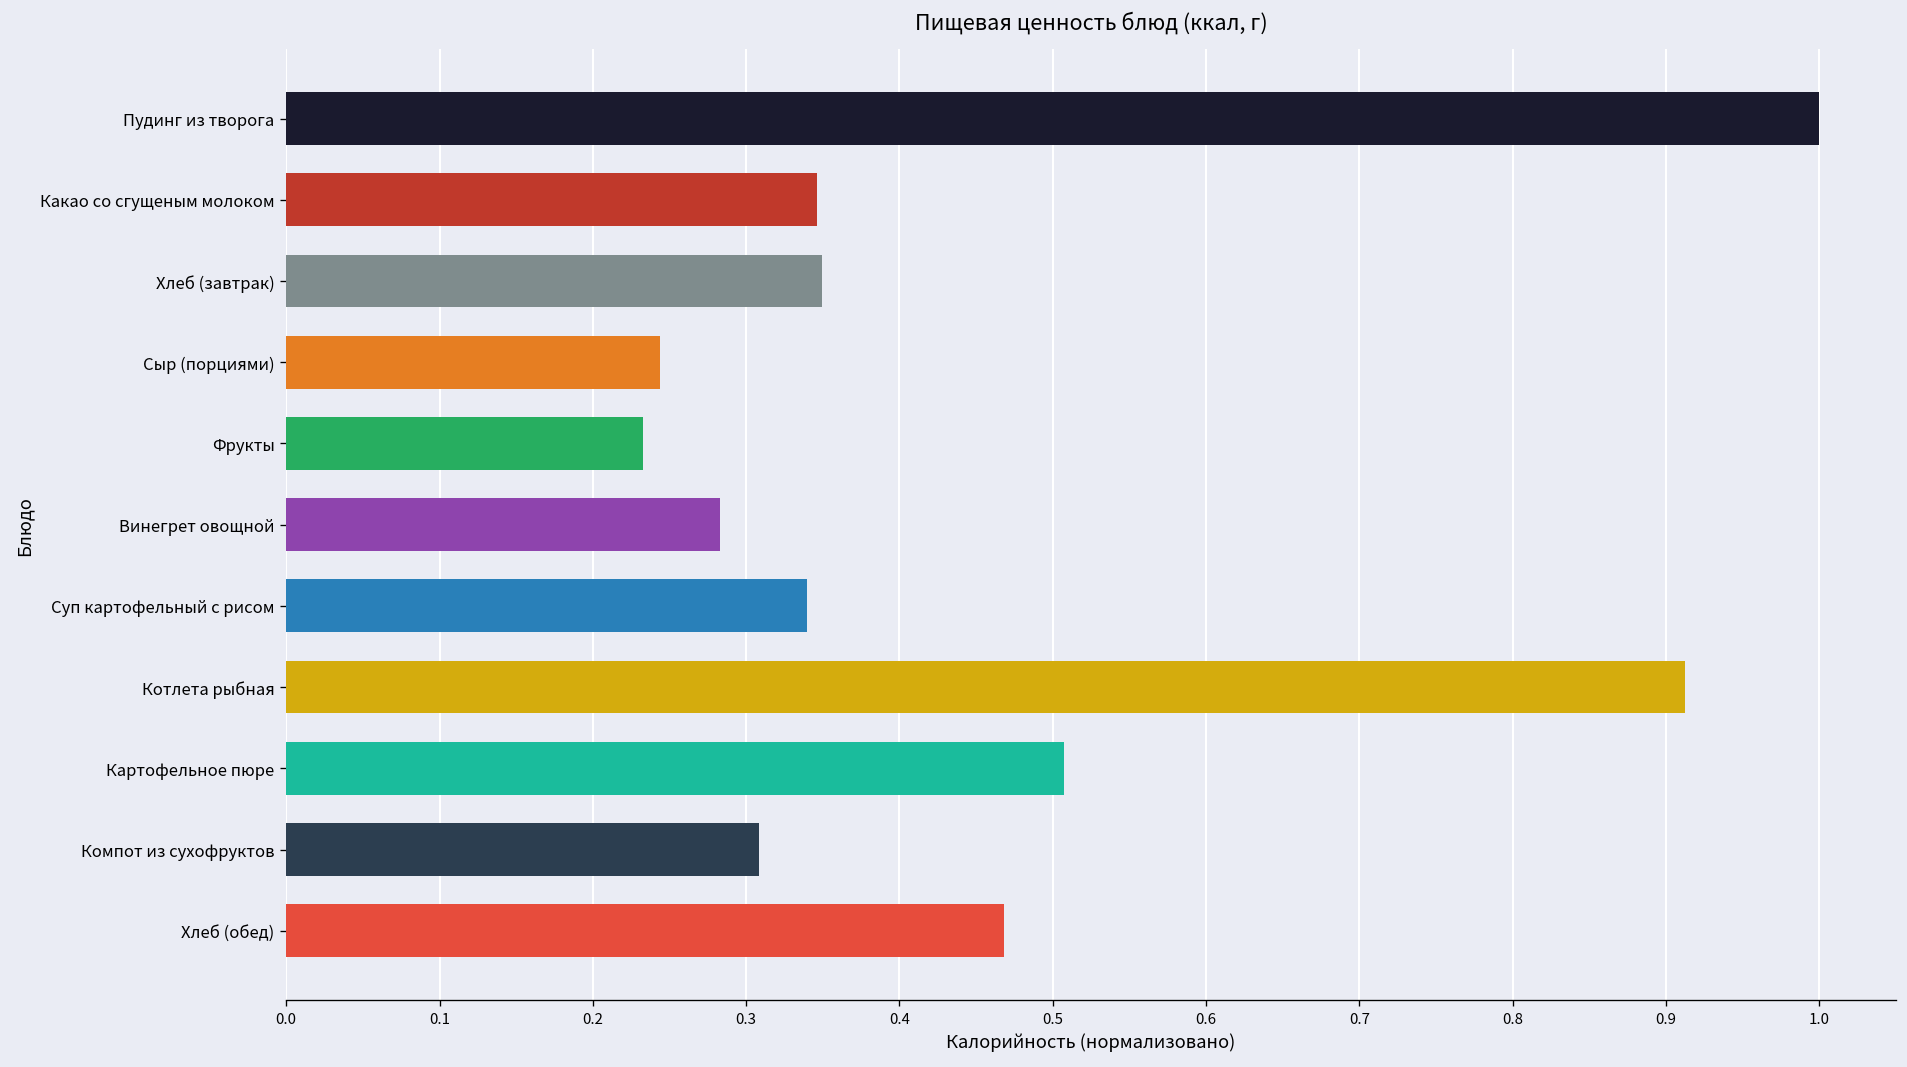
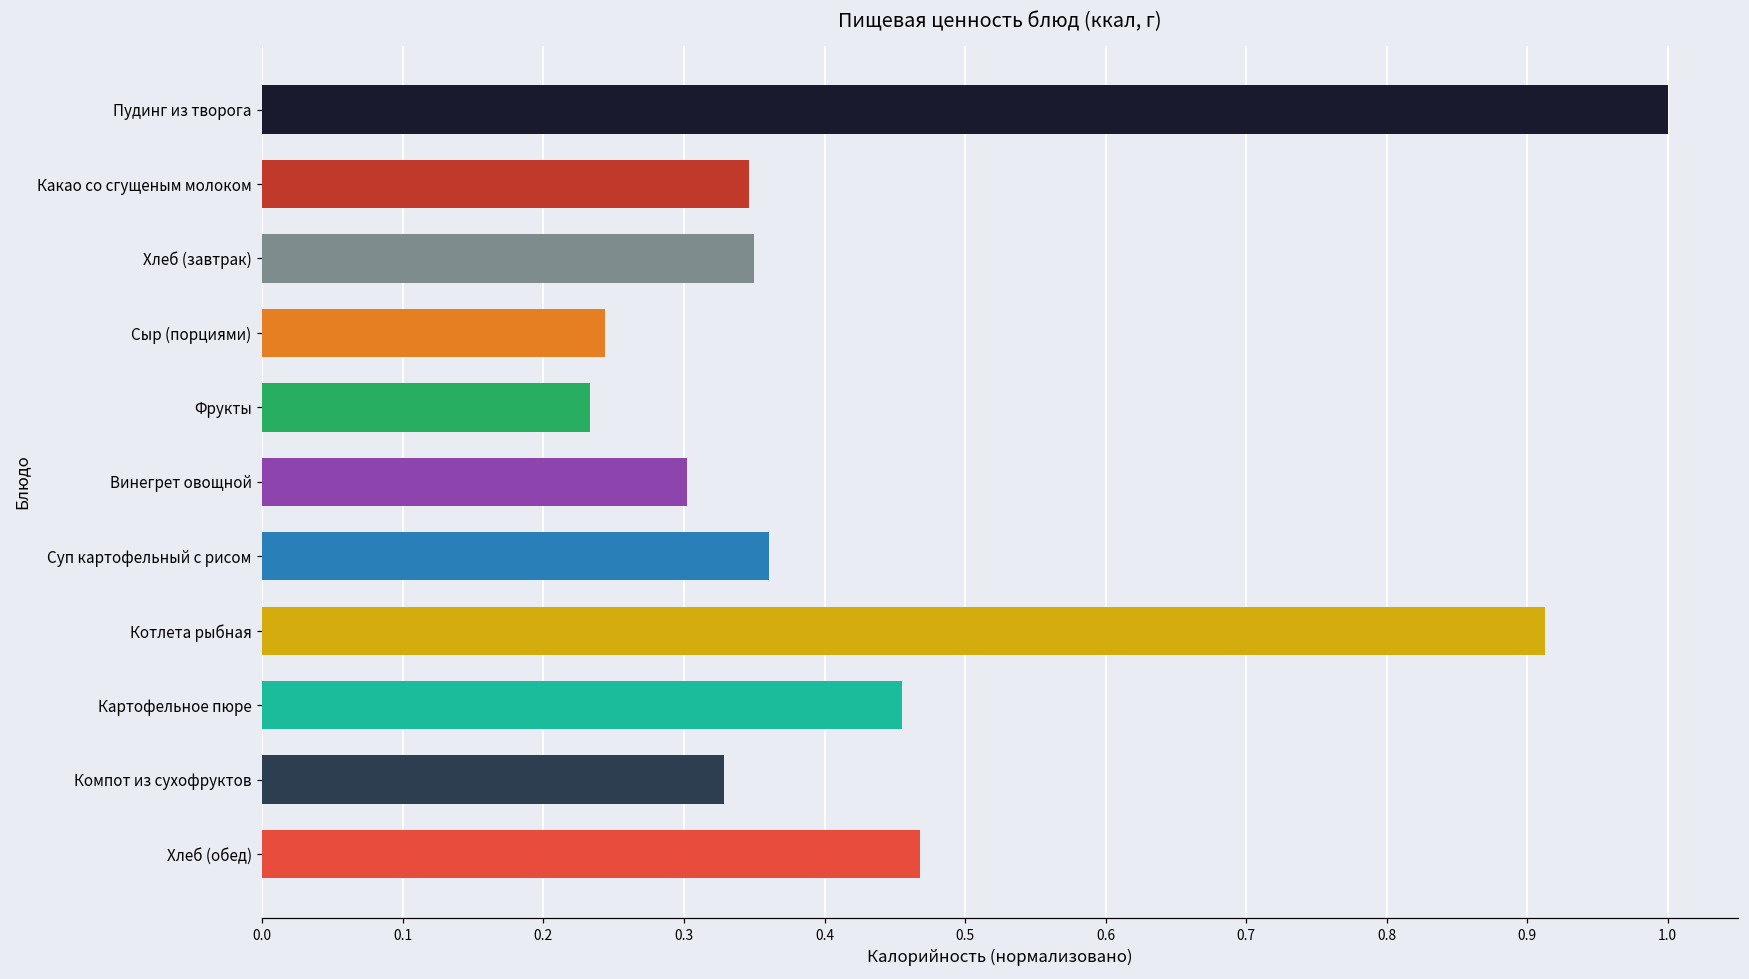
Винегрет овощной: 0.283 -> 0.302
Суп картофельный с рисом: 0.340 -> 0.360
Картофельное пюре: 0.507 -> 0.455
Компот из сухофруктов: 0.308 -> 0.328
